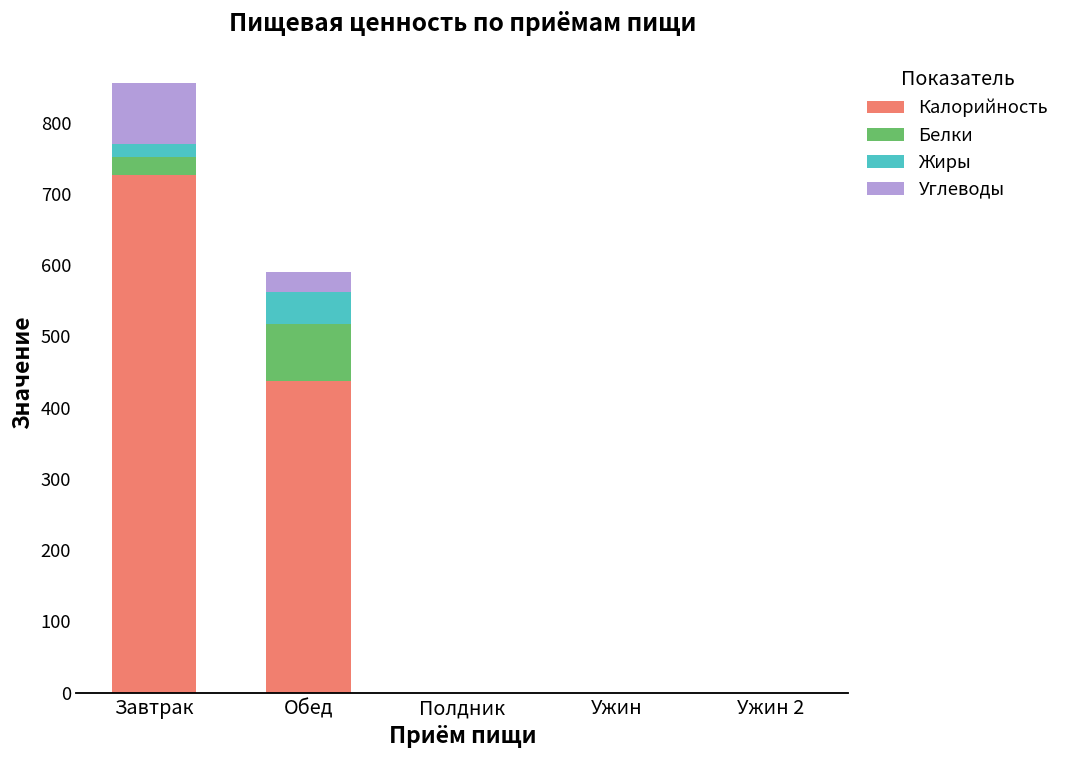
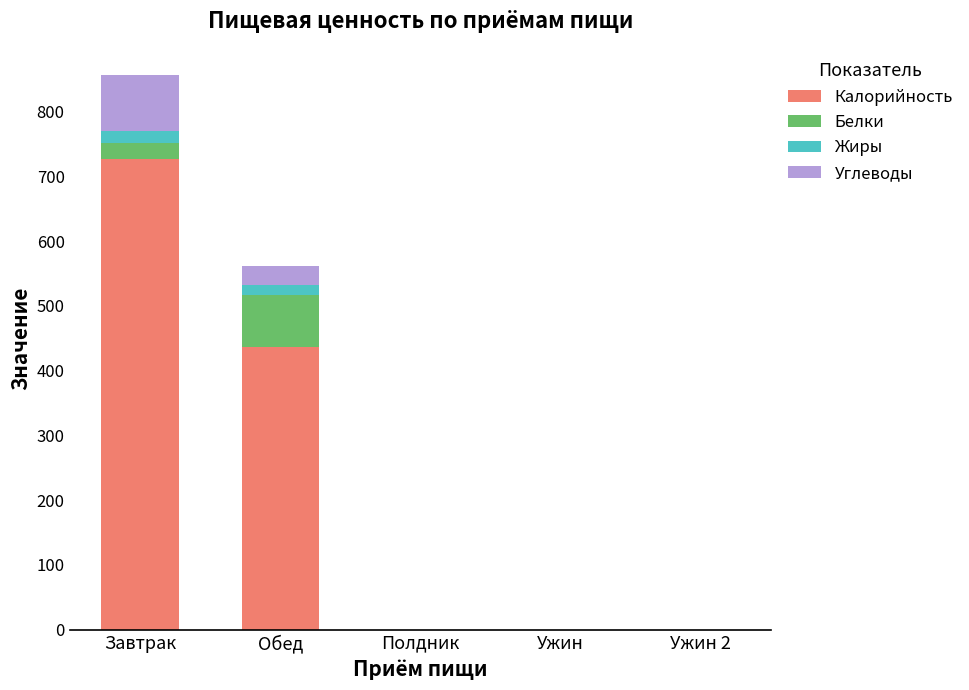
Жиры, Обед: 50 -> 20
